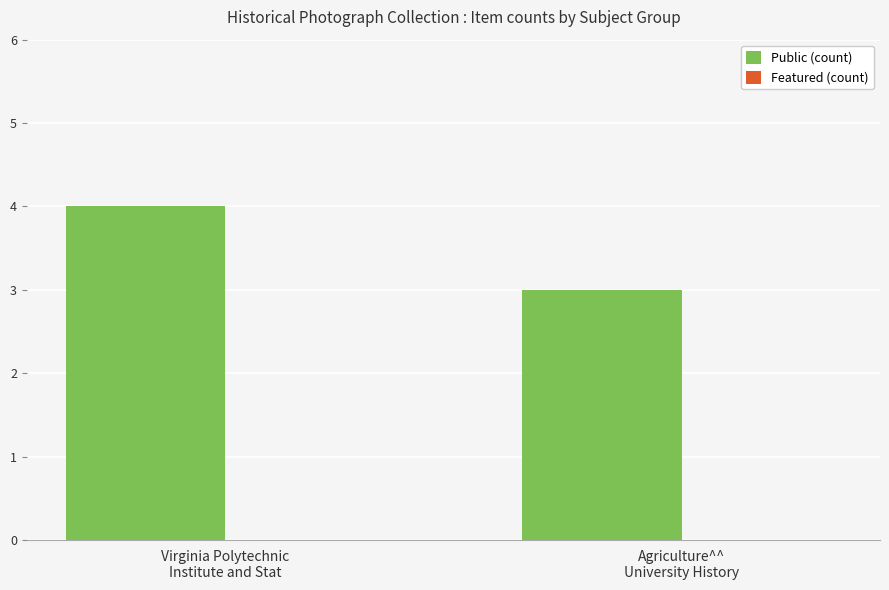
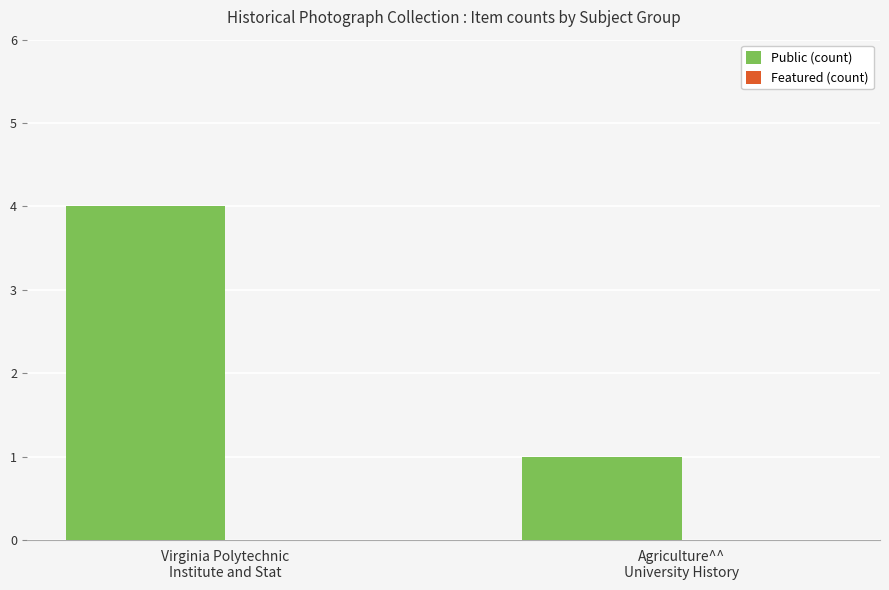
Public (count), Agriculture^^ University History: 3 -> 1
